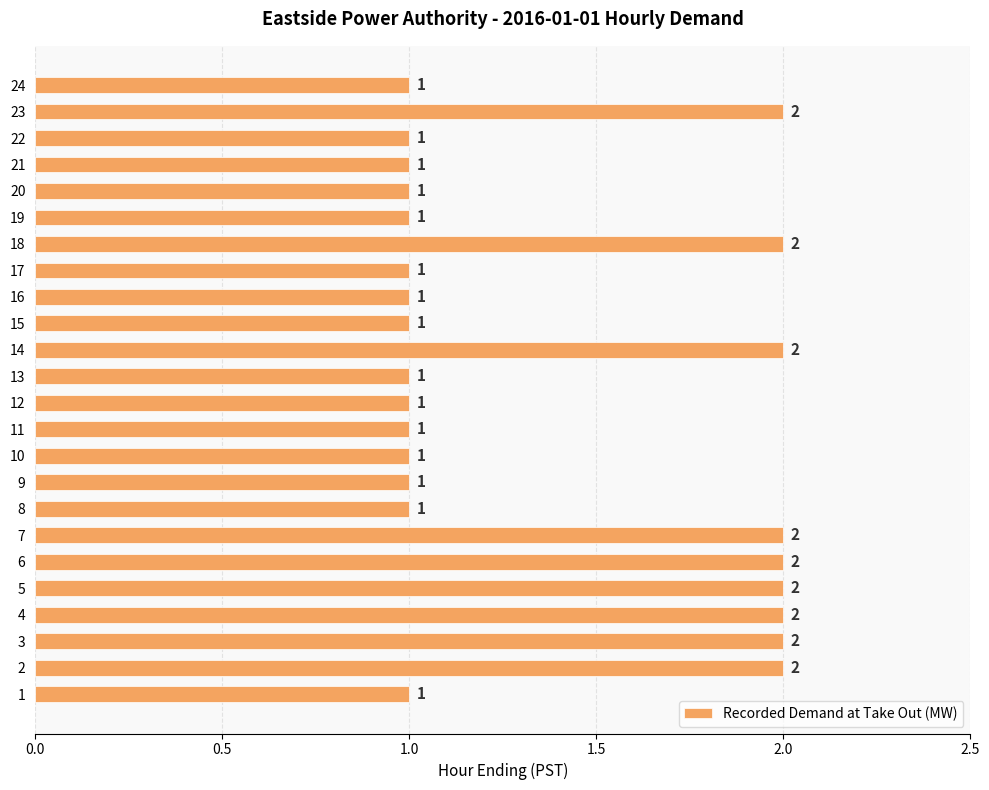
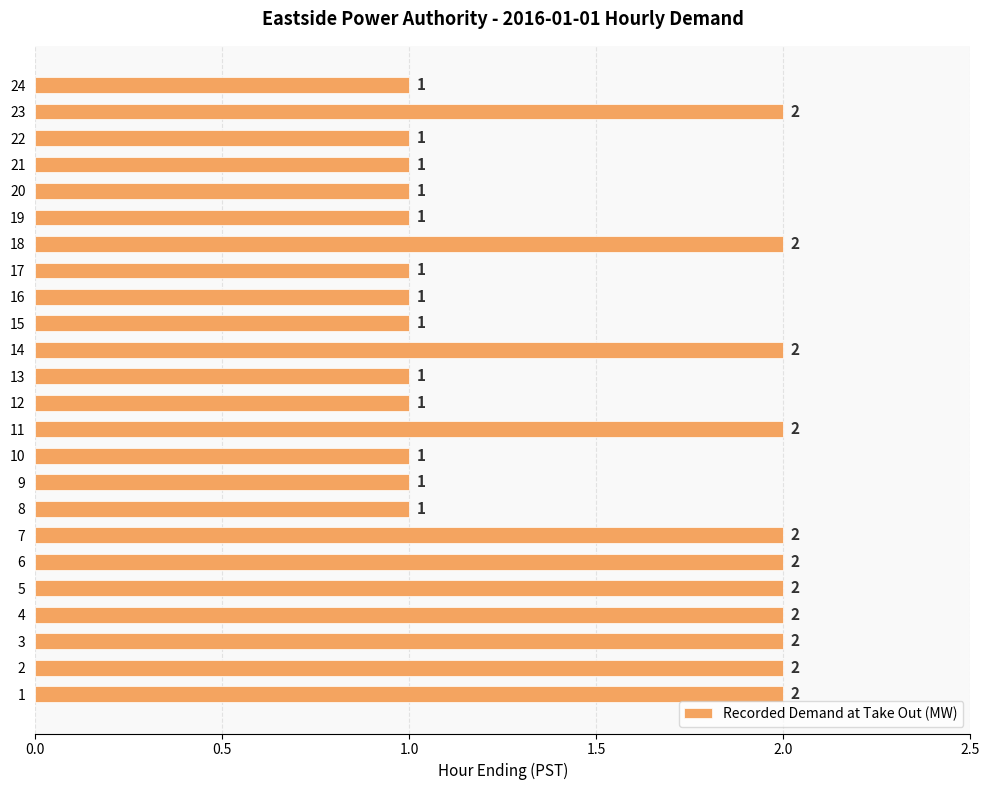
11: 1 -> 2
1: 1 -> 2
